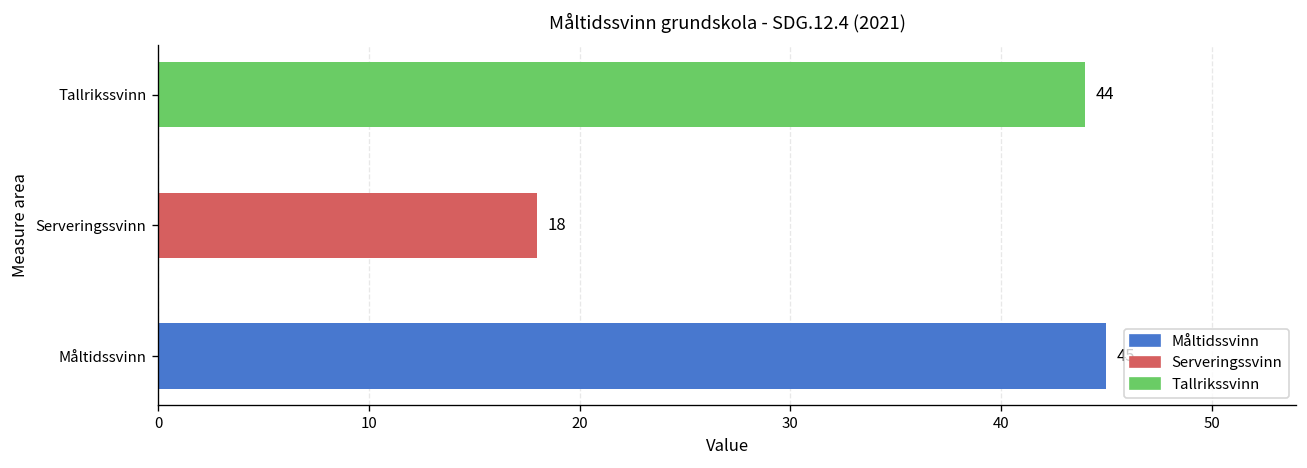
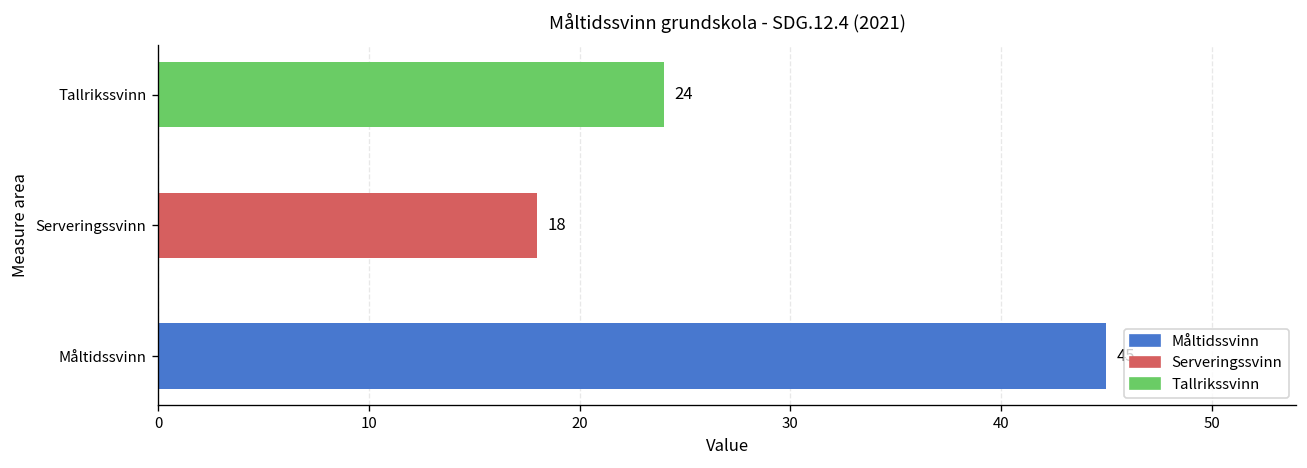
Tallrikssvinn: 44 -> 24
